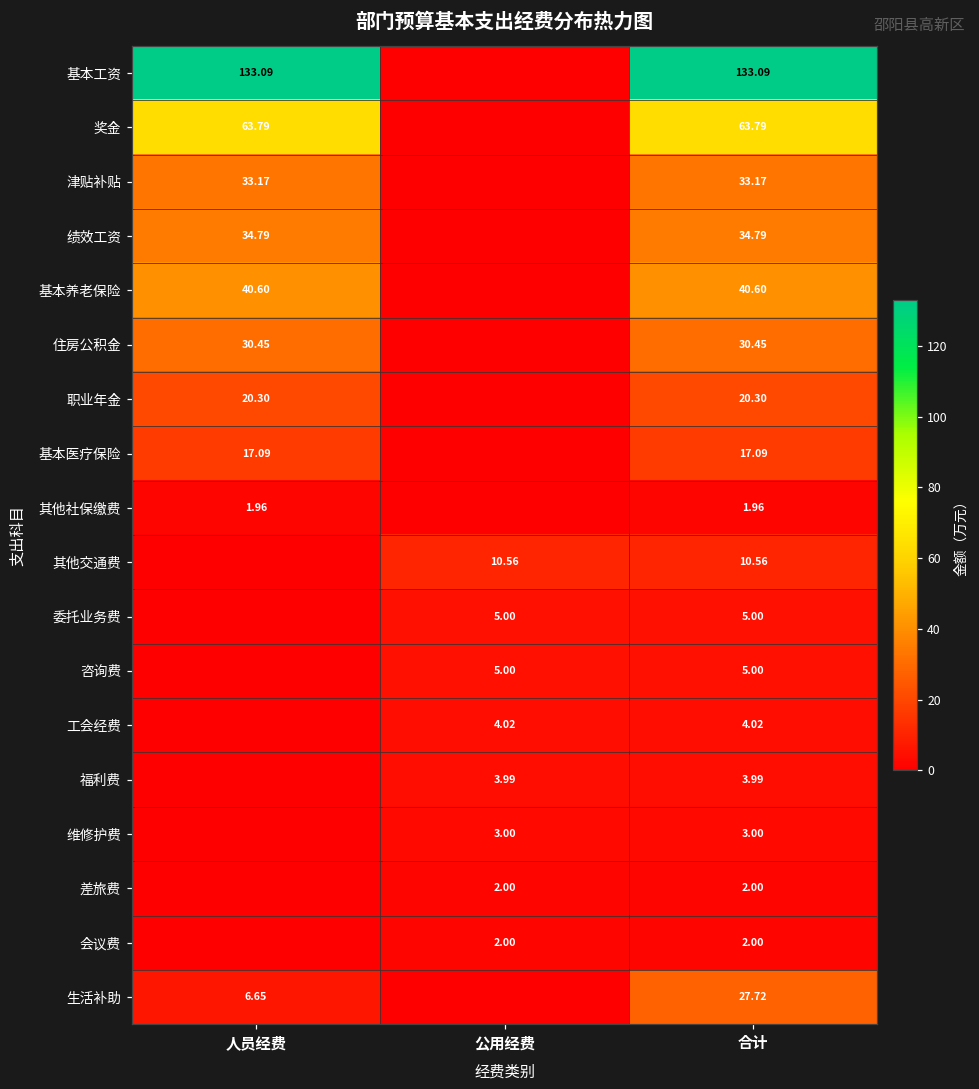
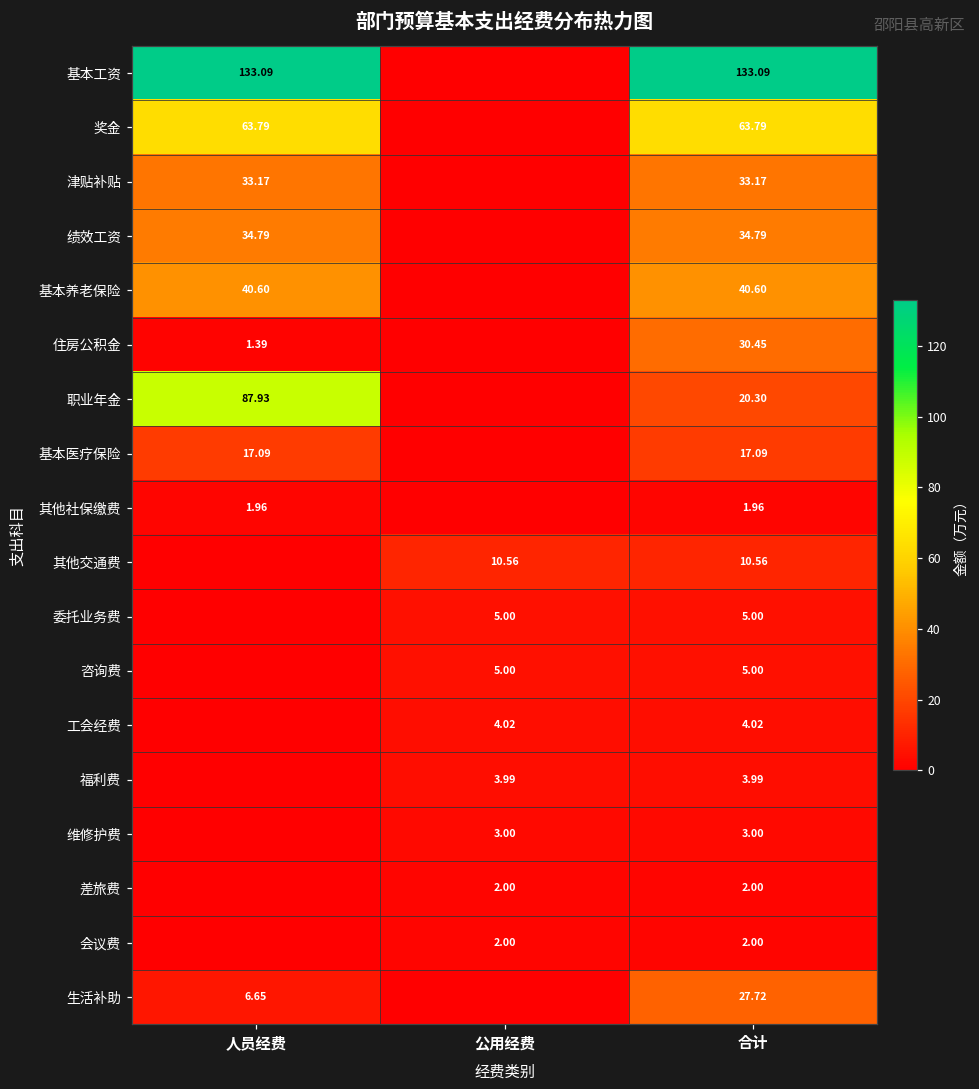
住房公积金, 人员经费: 30.45 -> 1.39
职业年金, 人员经费: 20.30 -> 87.93
